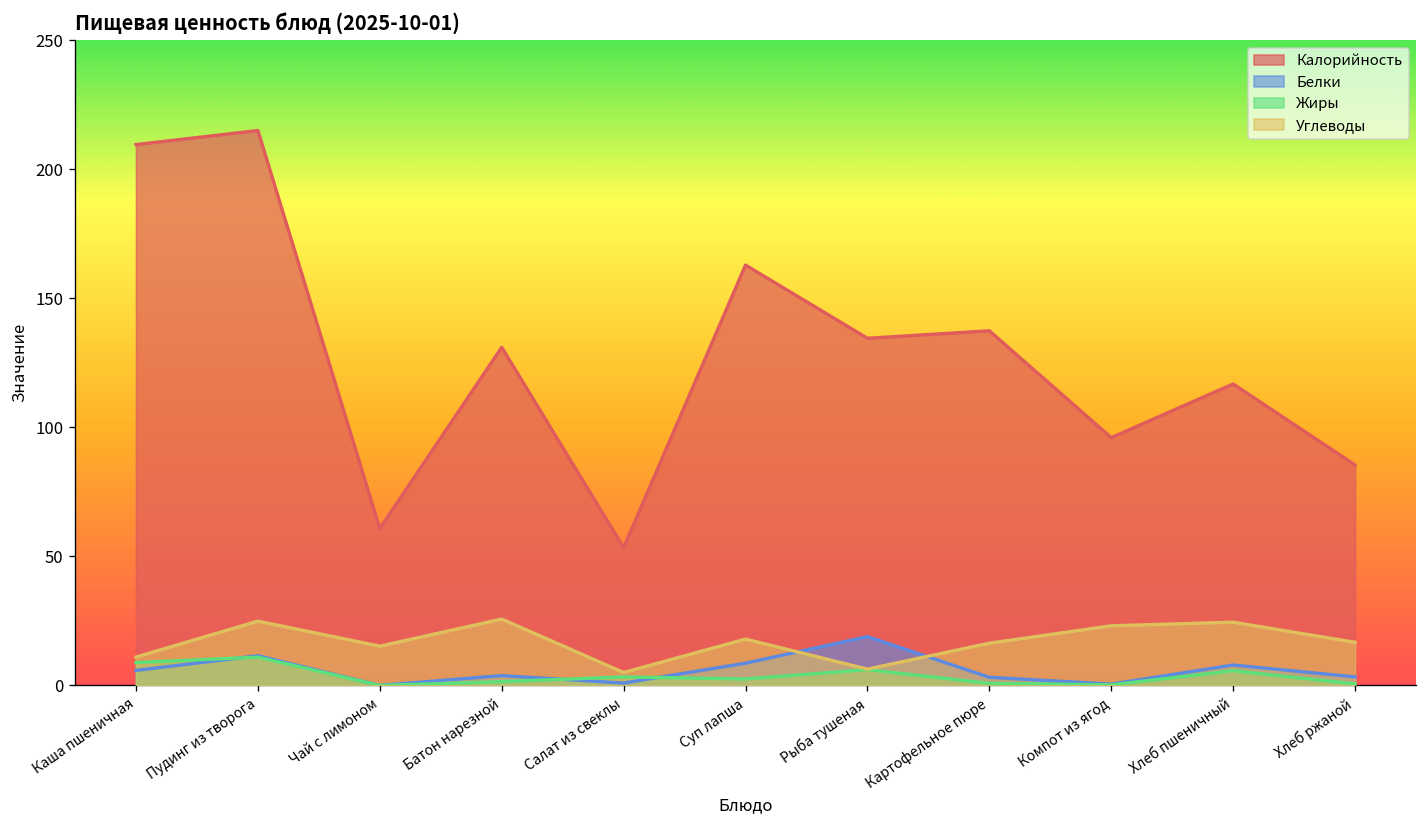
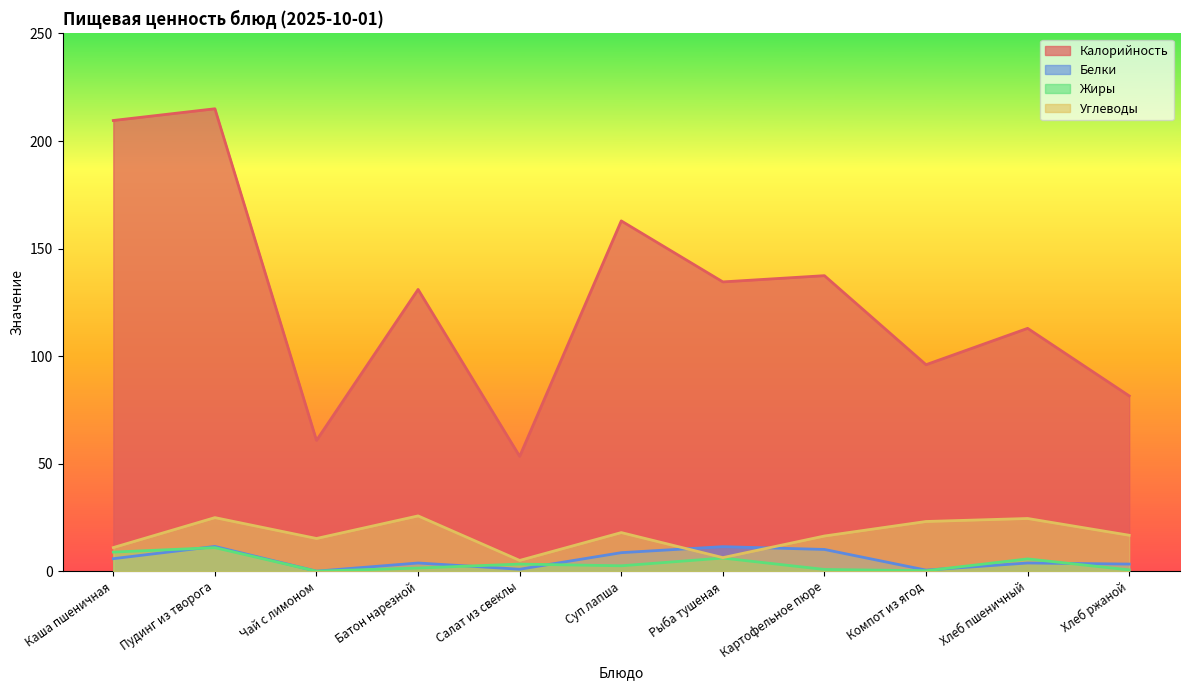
Белки, Рыба тушеная: 19 -> 11
Белки, Картофельное пюре: 3 -> 10
Калорийность, Хлеб пшеничный: 117 -> 113
Белки, Хлеб пшеничный: 8 -> 4
Калорийность, Хлеб ржаной: 85 -> 82
